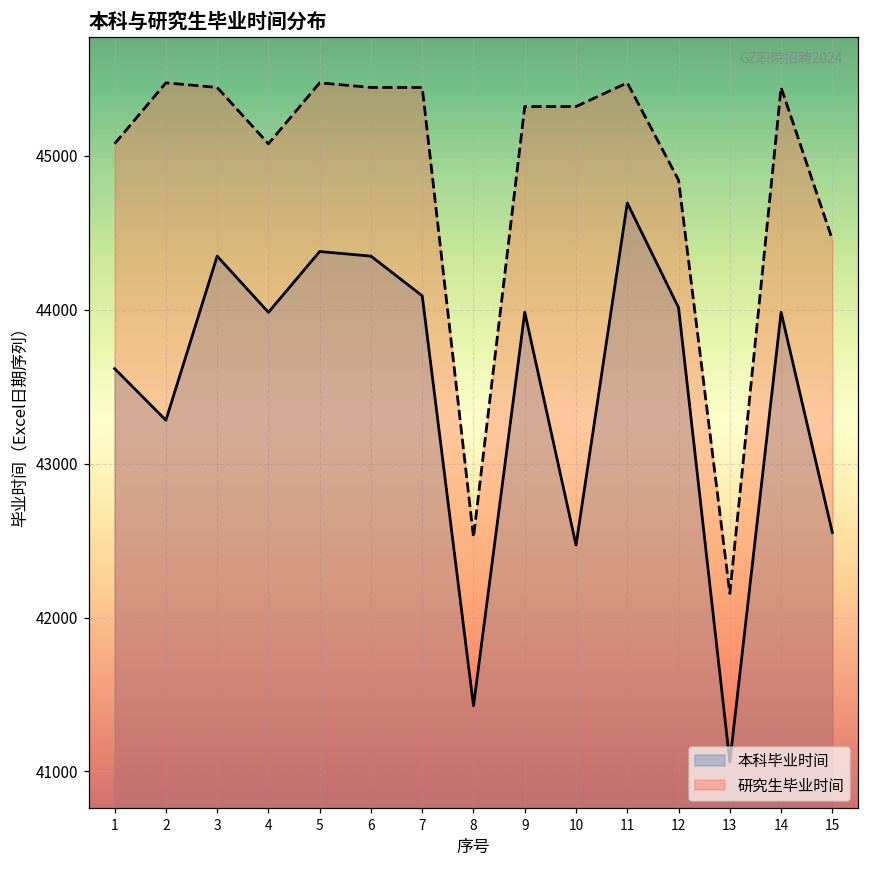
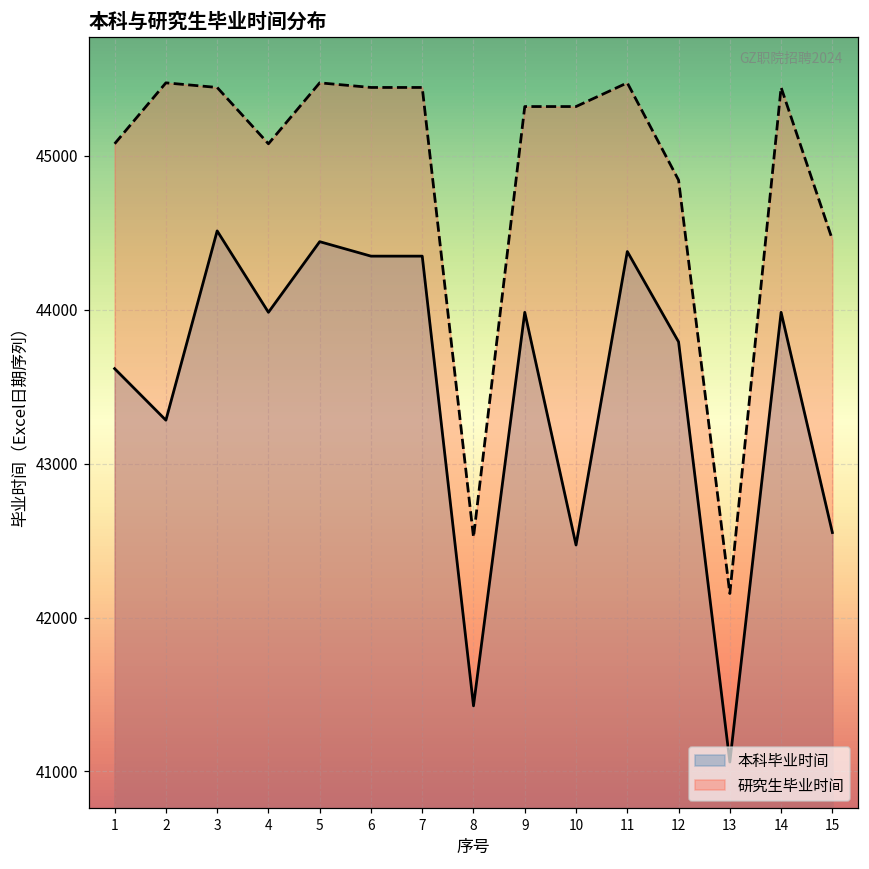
本科毕业时间, 3: 44350 -> 44510
本科毕业时间, 5: 44380 -> 44440
本科毕业时间, 7: 44090 -> 44350
本科毕业时间, 11: 44690 -> 44380
本科毕业时间, 12: 44010 -> 43790
